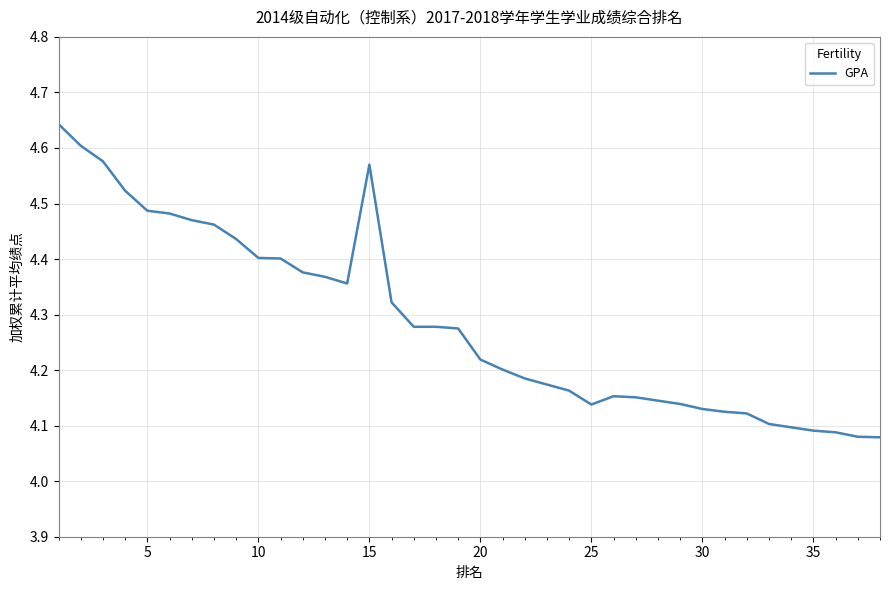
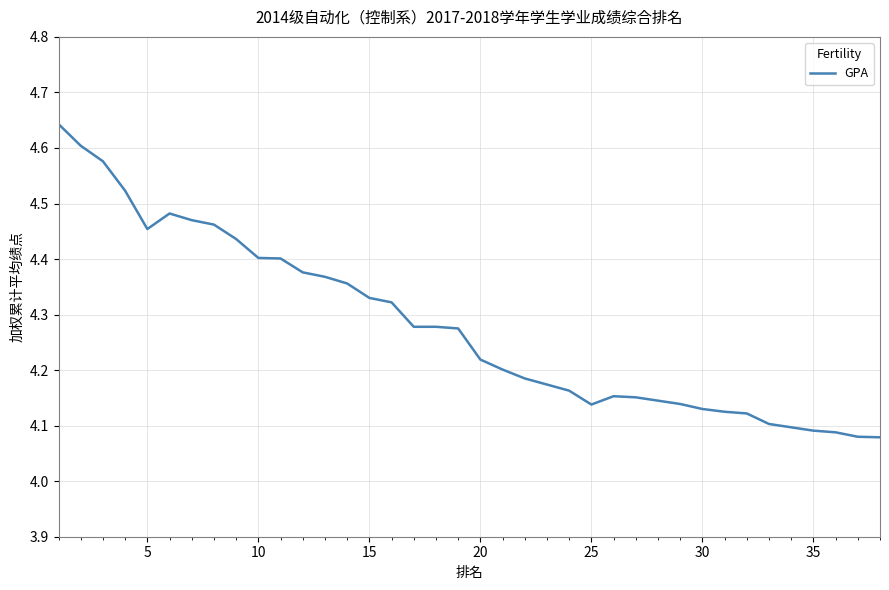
5: 4.49 -> 4.45
15: 4.57 -> 4.33
